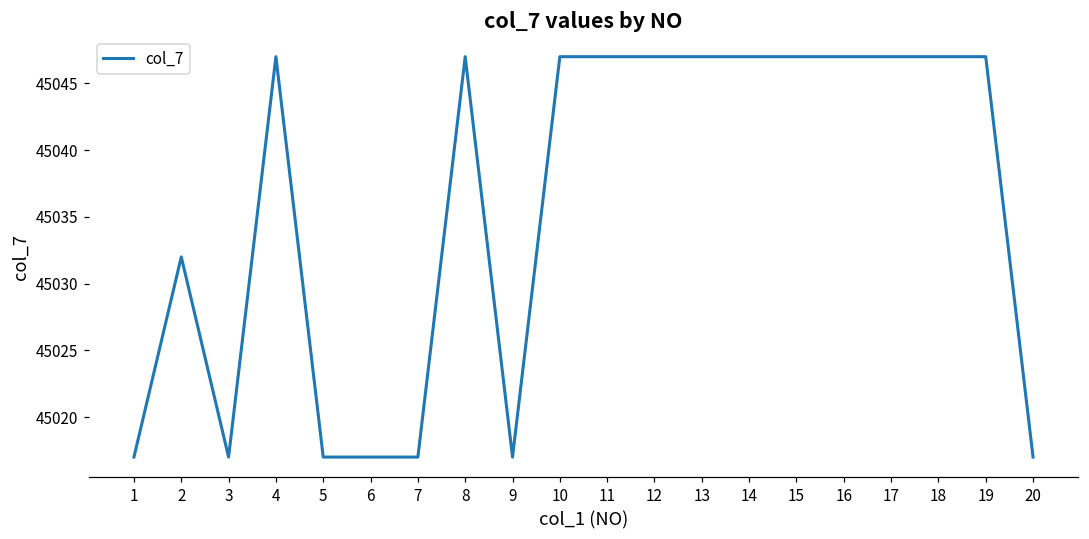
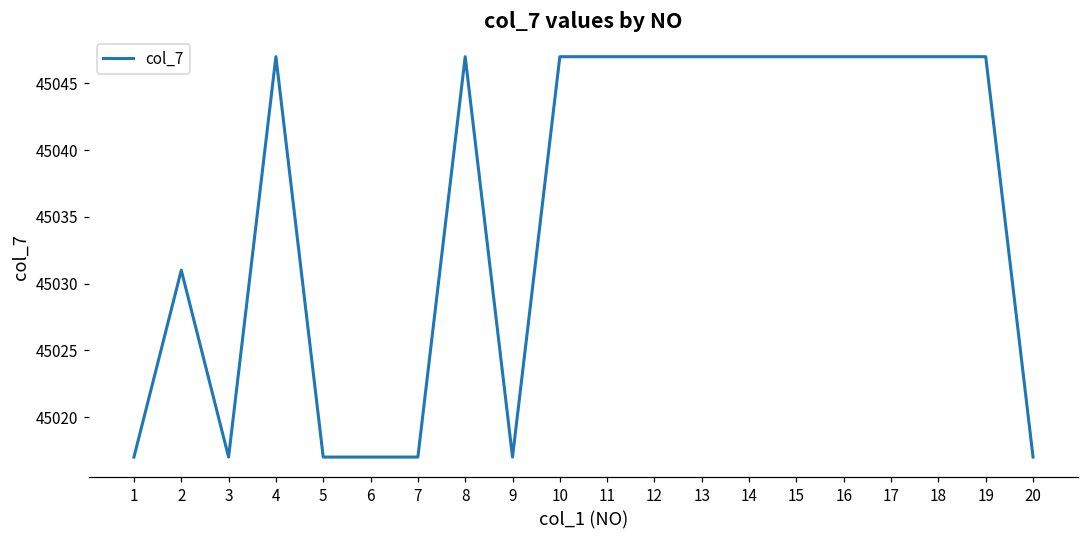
2: 45032 -> 45031
